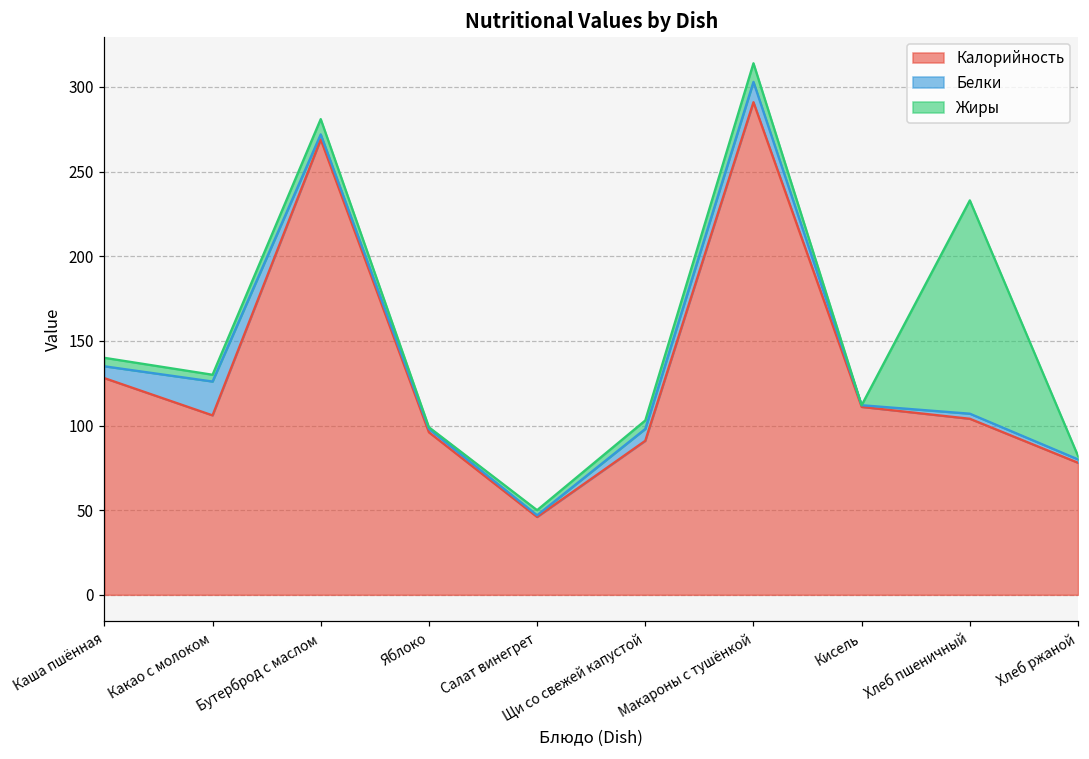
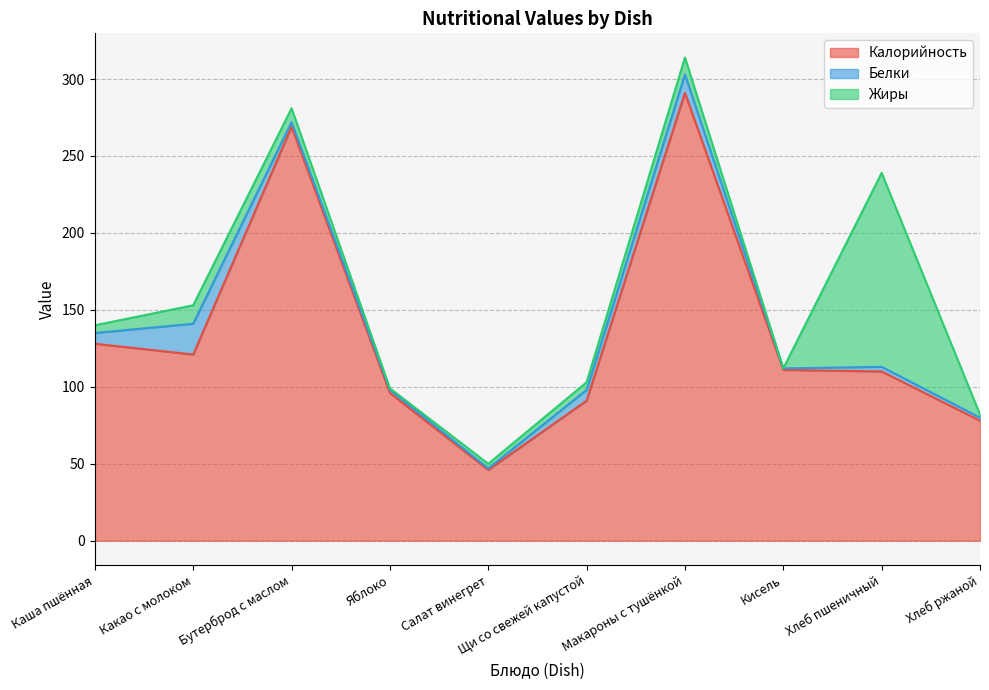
Калорийность, Какао с молоком: 106 -> 121
Жиры, Какао с молоком: 4 -> 12
Калорийность, Хлеб пшеничный: 104 -> 110
